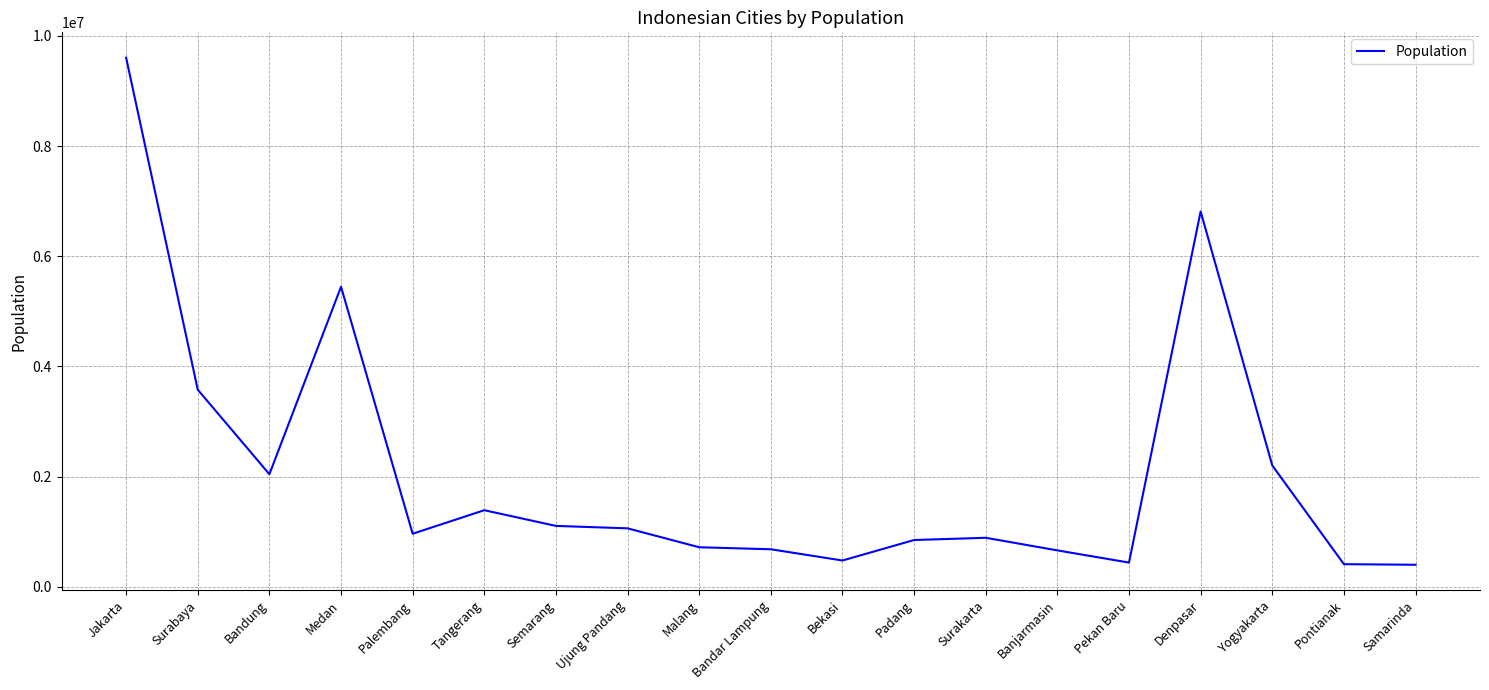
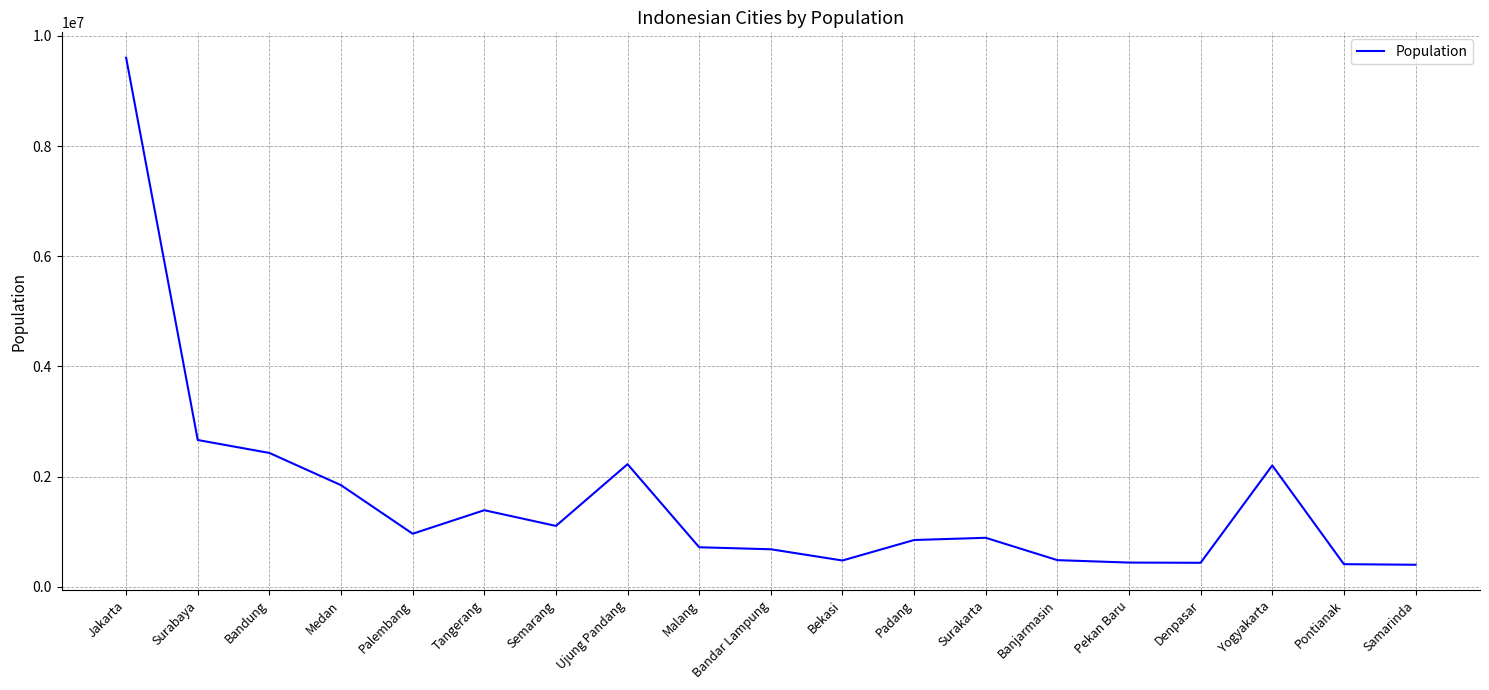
Surabaya: 3600000 -> 2700000
Bandung: 2000000 -> 2400000
Medan: 5400000 -> 1800000
Ujung Pandang: 1100000 -> 2200000
Banjarmasin: 700000 -> 500000
Denpasar: 6800000 -> 400000
